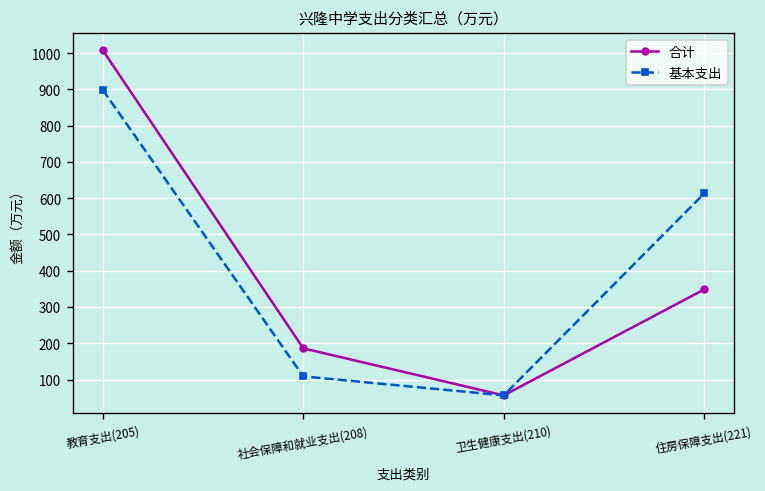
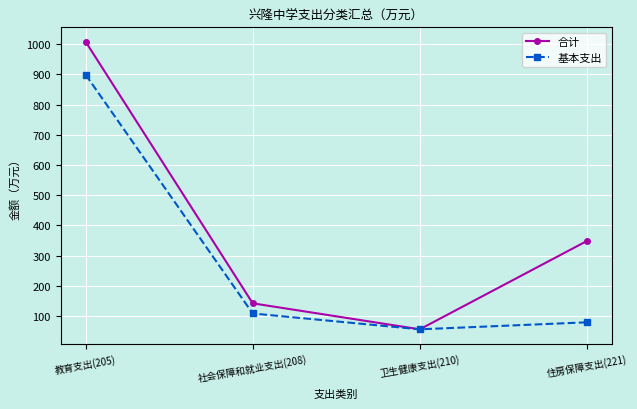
合计, 社会保障和就业支出(208): 190 -> 140
基本支出, 住房保障支出(221): 610 -> 80
